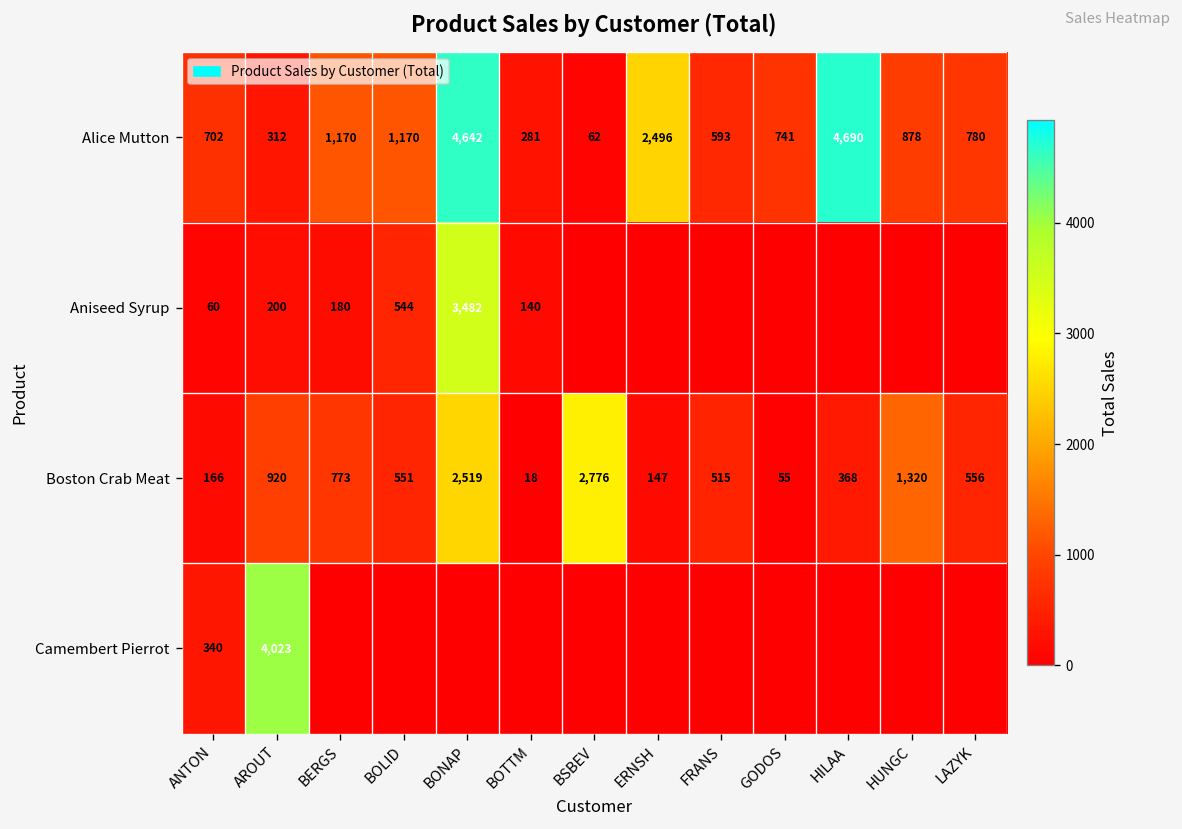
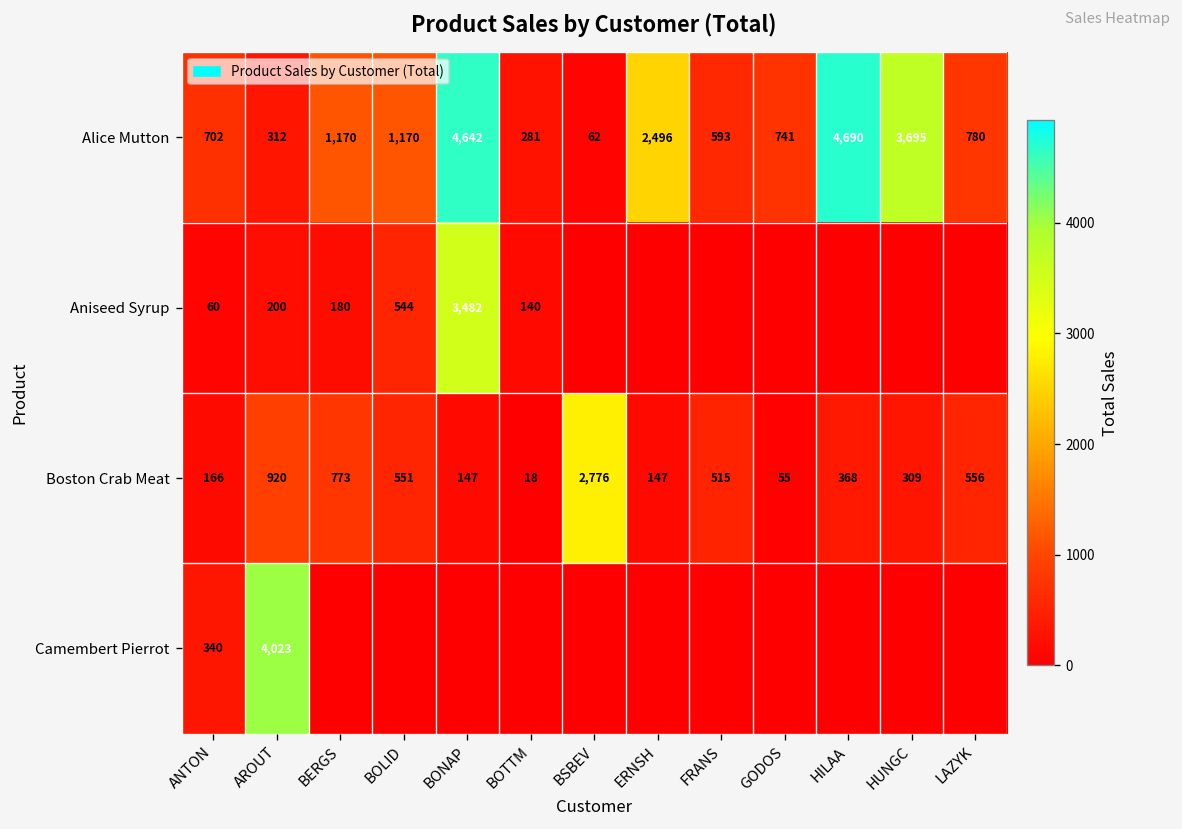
Alice Mutton, HUNGC: 878 -> 3,695
Boston Crab Meat, BONAP: 2,519 -> 147
Boston Crab Meat, HUNGC: 1,320 -> 309
